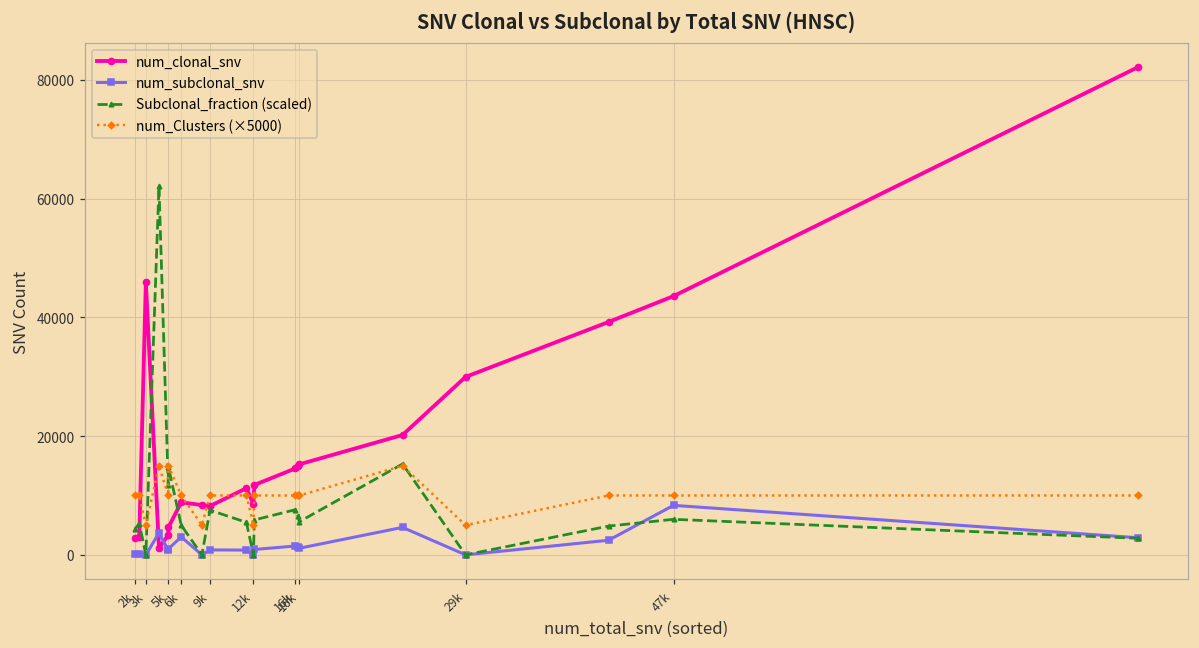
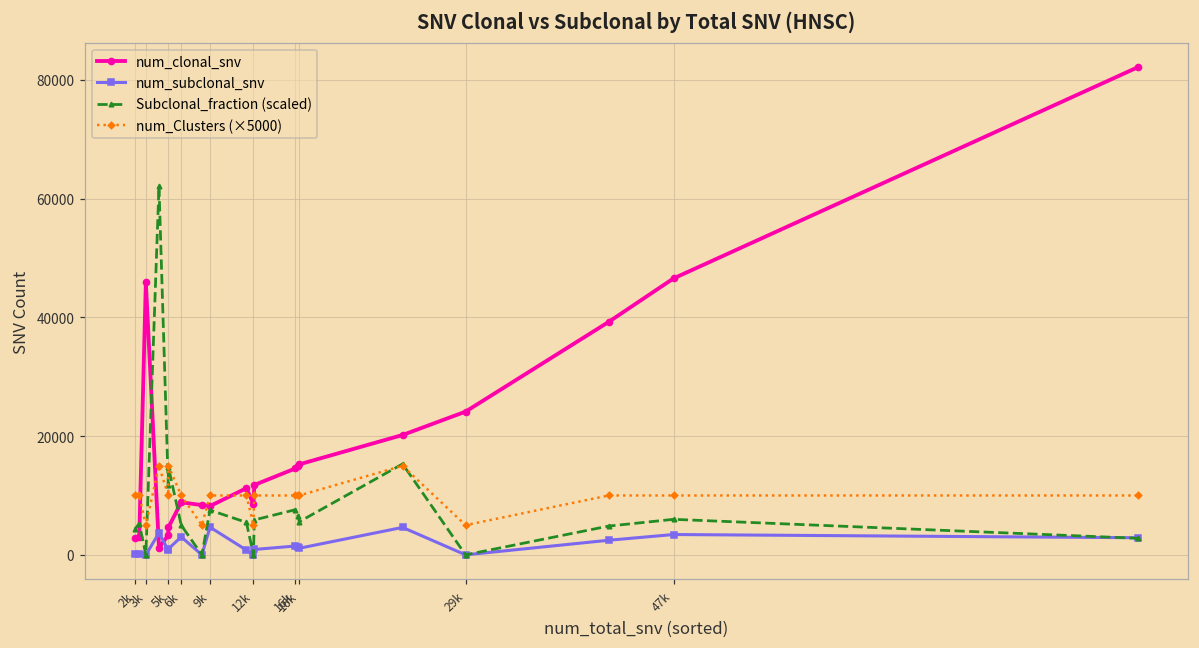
num_subclonal_snv, 9k: 1000 -> 5000
num_clonal_snv, 29k: 30000 -> 24000
num_clonal_snv, 47k: 44000 -> 47000
num_subclonal_snv, 47k: 8000 -> 3000
